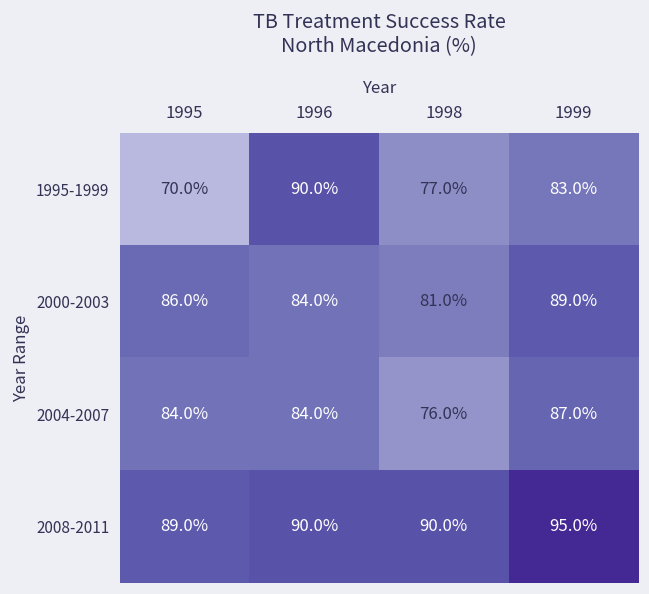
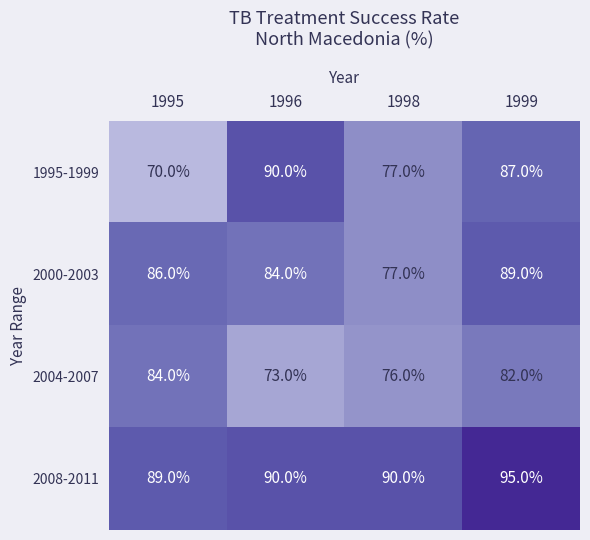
1995-1999, 1999: 83.0% -> 87.0%
2000-2003, 1998: 81.0% -> 77.0%
2004-2007, 1996: 84.0% -> 73.0%
2004-2007, 1999: 87.0% -> 82.0%
